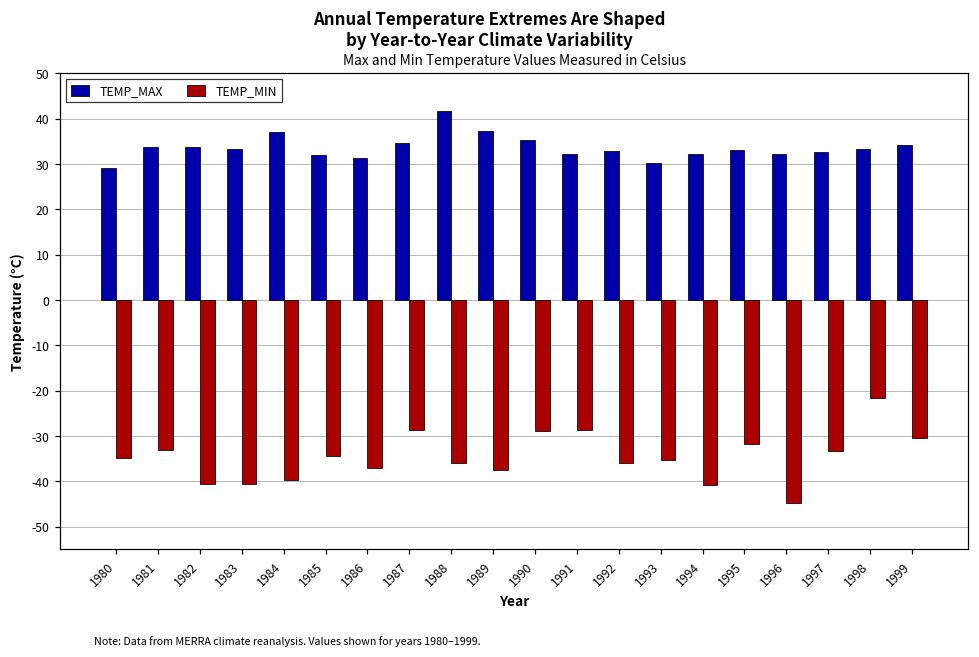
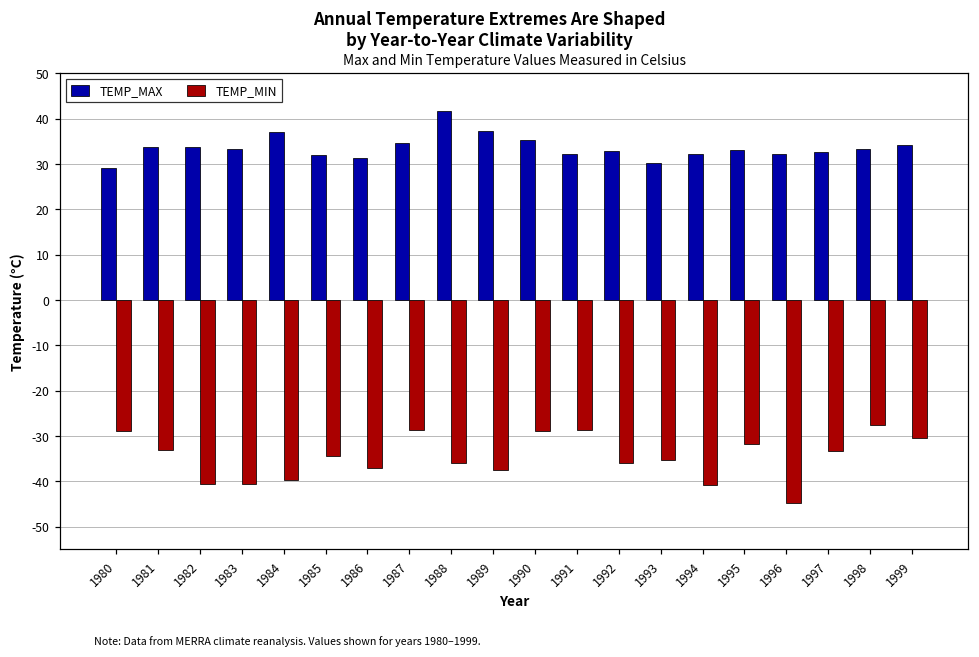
TEMP_MIN, 1980: -35 -> -29
TEMP_MIN, 1998: -22 -> -28
